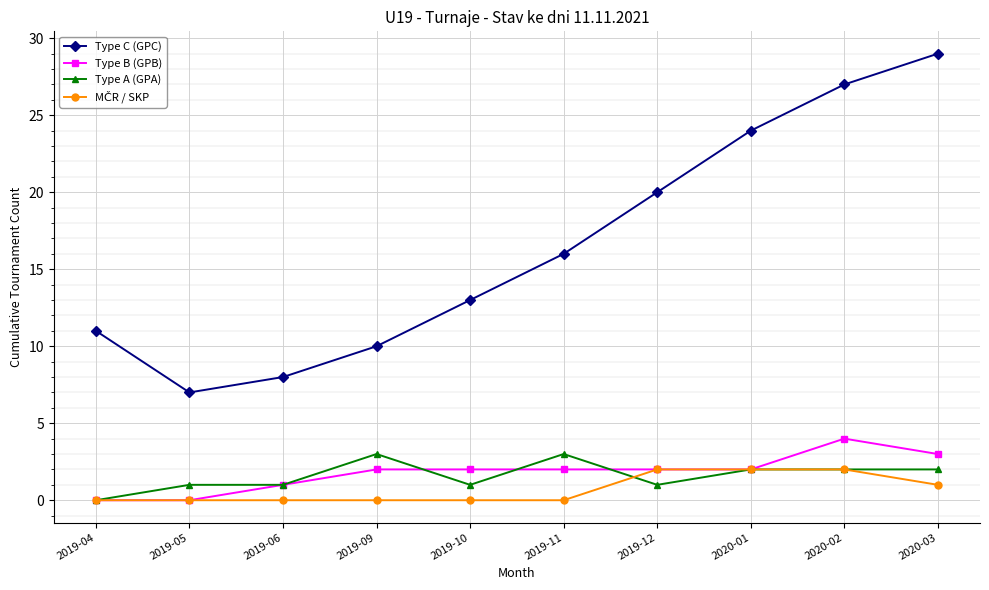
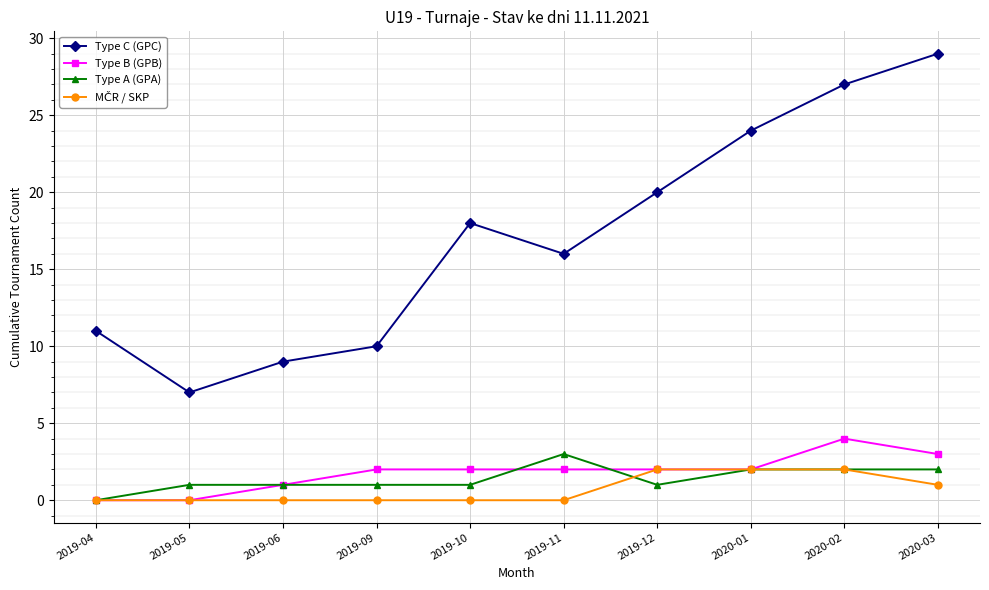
Type C (GPC), 2019-06: 8 -> 9
Type A (GPA), 2019-09: 3 -> 1
Type C (GPC), 2019-10: 13 -> 18
